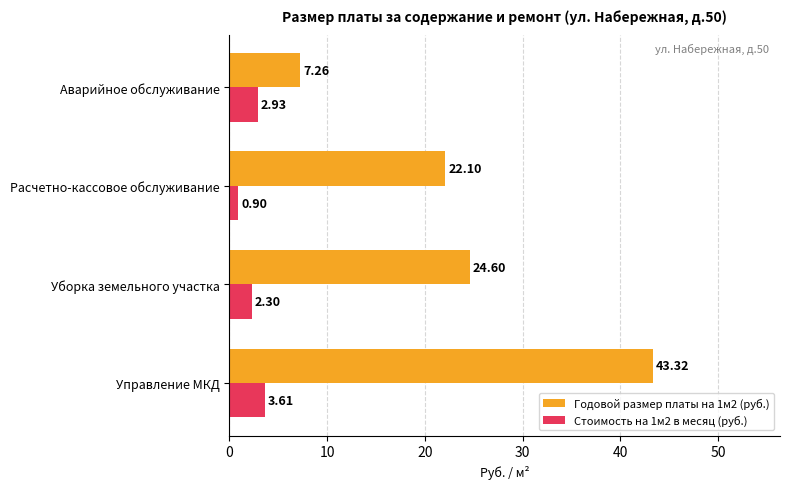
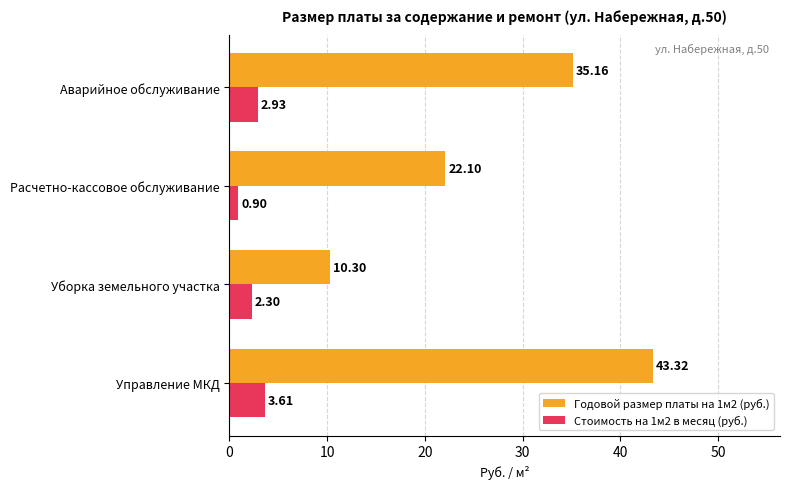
Годовой размер платы на 1м2 (руб.), Аварийное обслуживание: 7.26 -> 35.16
Годовой размер платы на 1м2 (руб.), Уборка земельного участка: 24.60 -> 10.30
